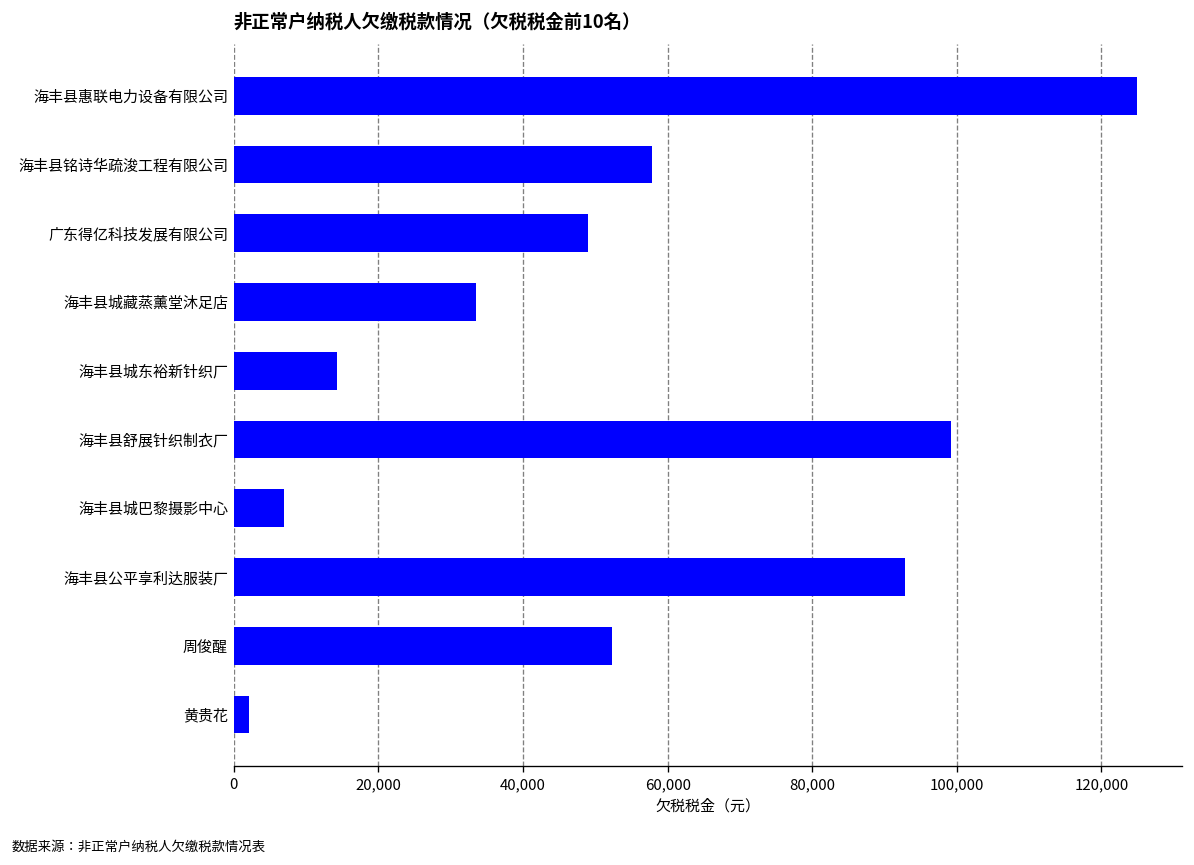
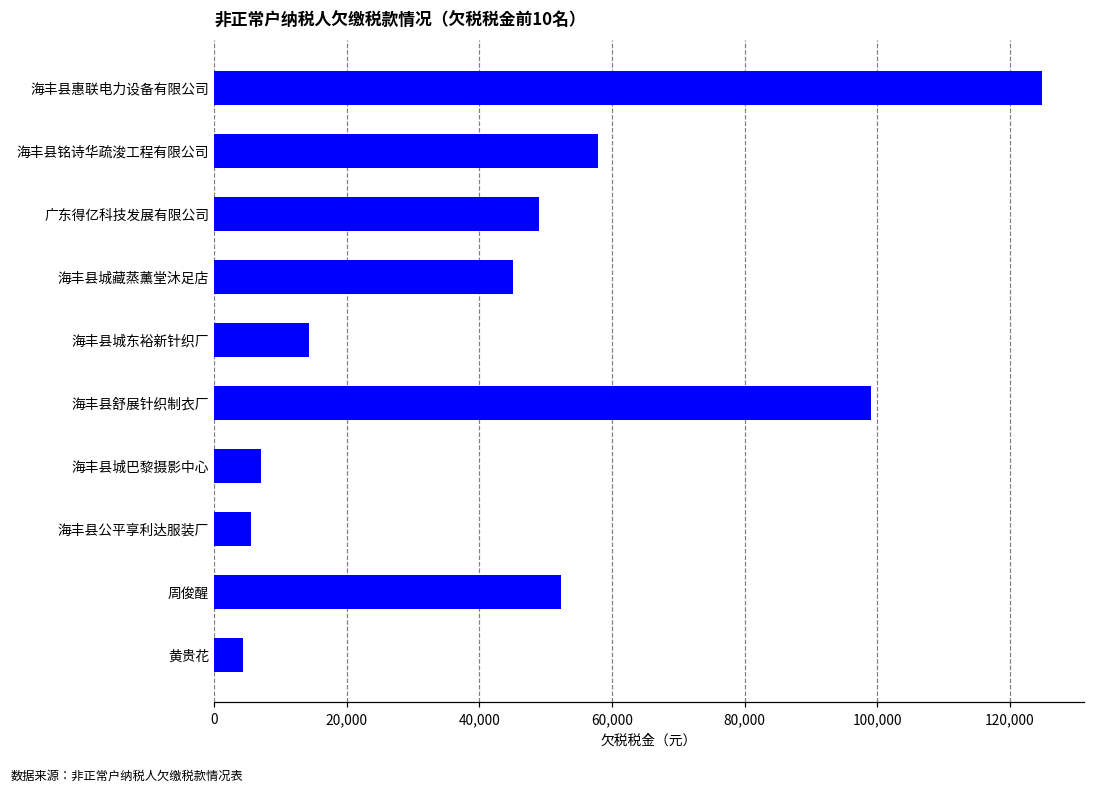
海丰县城藏蒸薰堂沐足店: 33,000 -> 45,000
海丰县公平享利达服装厂: 93,000 -> 6,000
黄贵花: 2,000 -> 4,000
